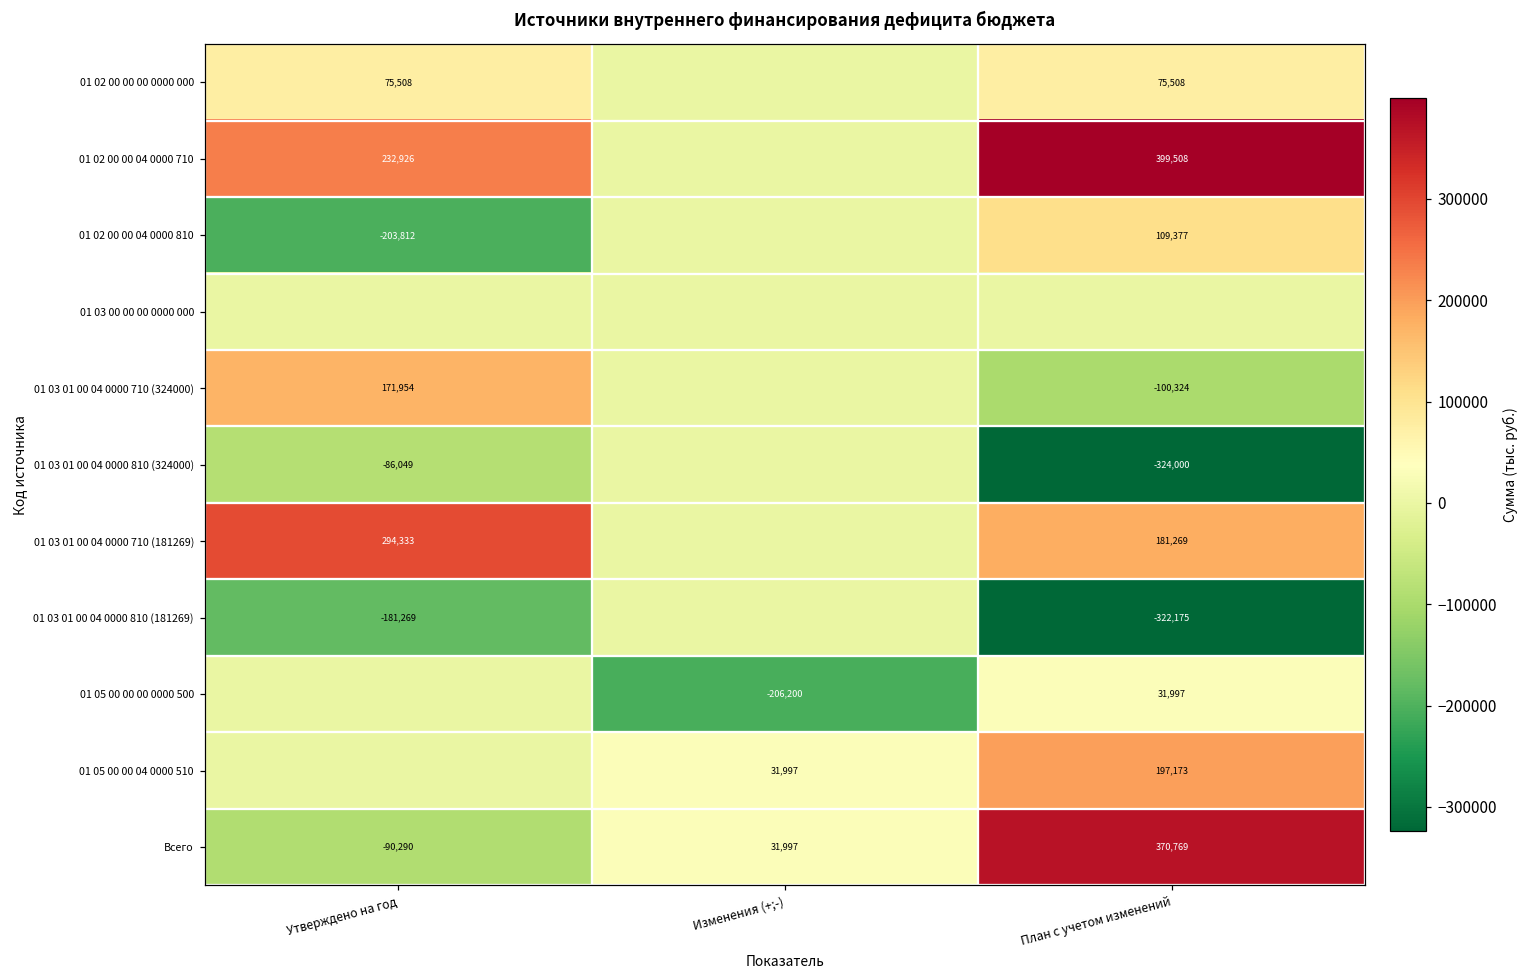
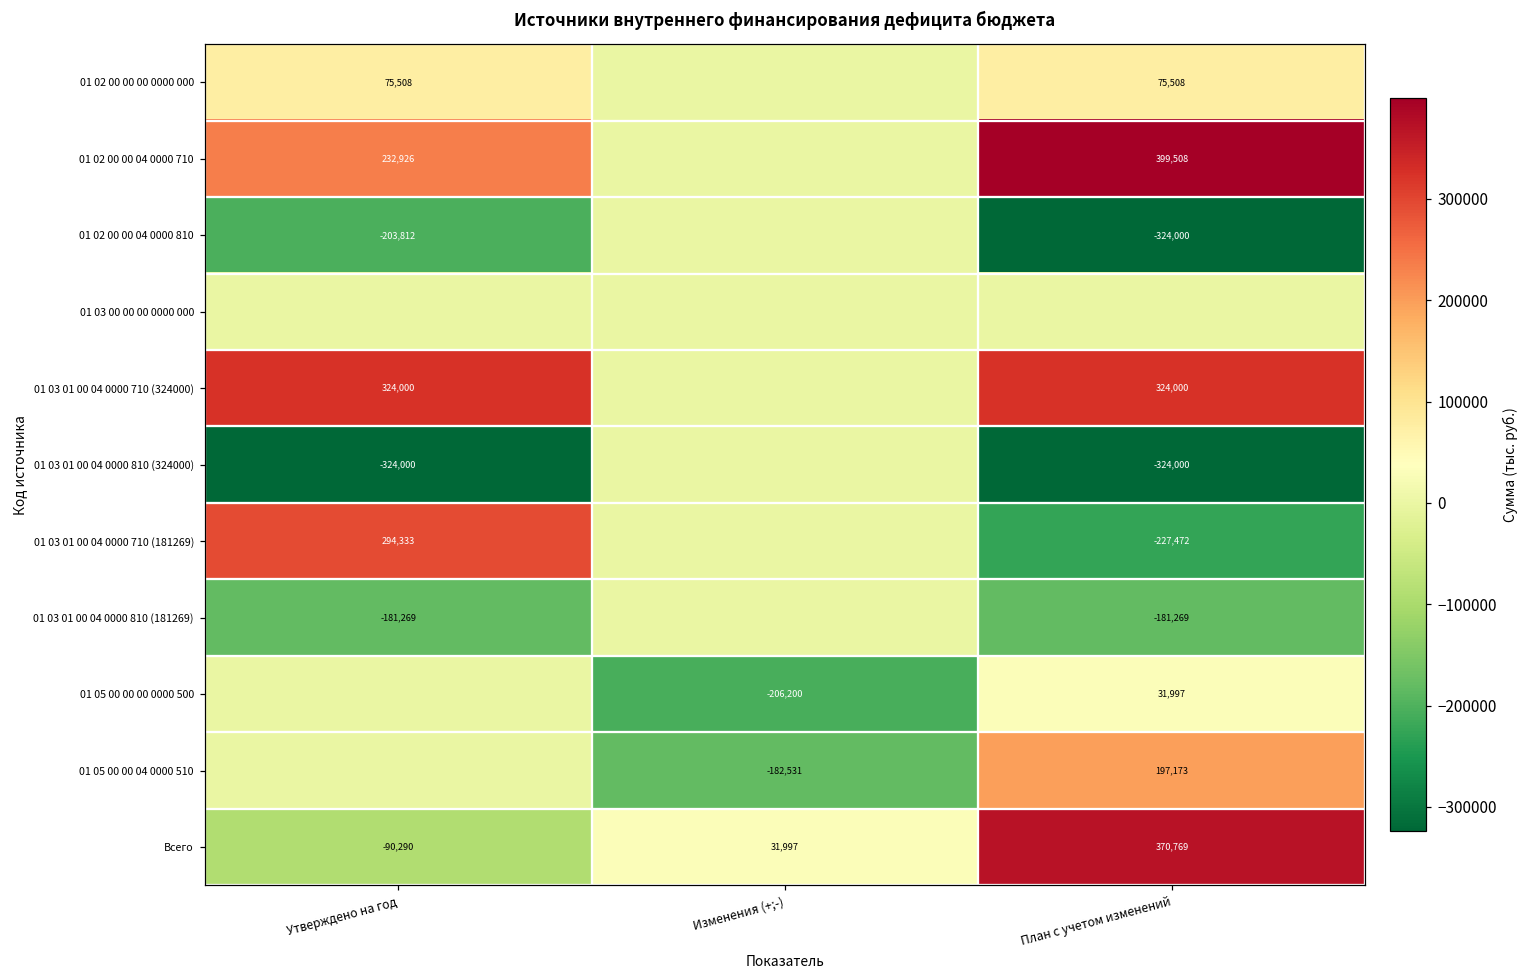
01 02 00 00 04 0000 810, План с учетом изменений: 109,377 -> -324,000
01 03 01 00 04 0000 710 (324000), Утверждено на год: 171,954 -> 324,000
01 03 01 00 04 0000 710 (324000), План с учетом изменений: -100,324 -> 324,000
01 03 01 00 04 0000 810 (324000), Утверждено на год: -86,049 -> -324,000
01 03 01 00 04 0000 710 (181269), План с учетом изменений: 181,269 -> -227,472
01 03 01 00 04 0000 810 (181269), План с учетом изменений: -322,175 -> -181,269
01 05 00 00 04 0000 510, Изменения (+;-): 31,997 -> -182,531
